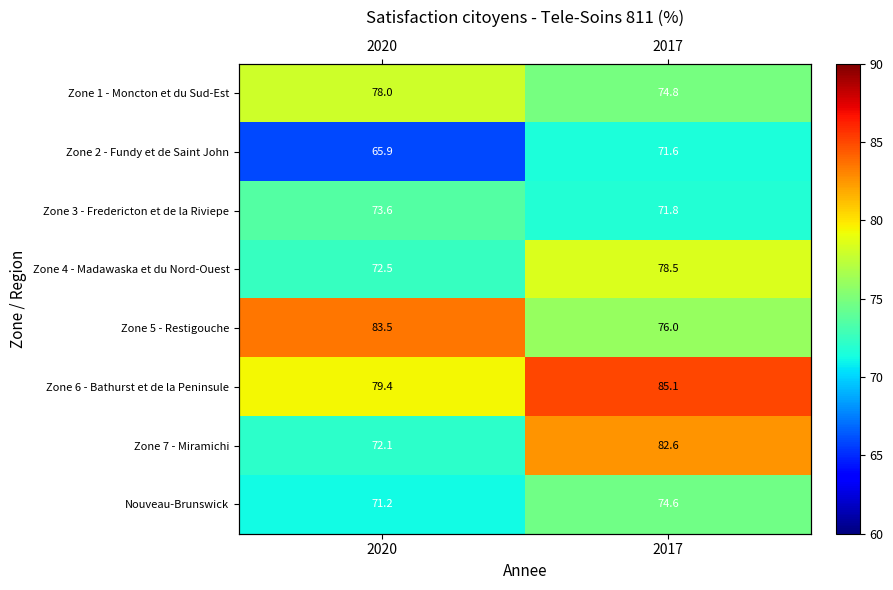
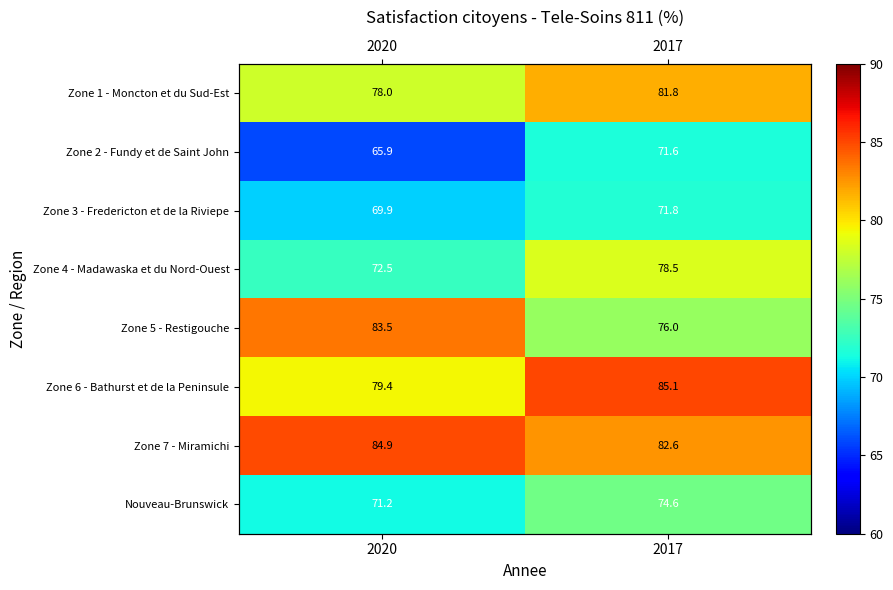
Zone 1 - Moncton et du Sud-Est, 2017: 74.8 -> 81.8
Zone 3 - Fredericton et de la Riviере, 2020: 73.6 -> 69.9
Zone 7 - Miramichi, 2020: 72.1 -> 84.9
